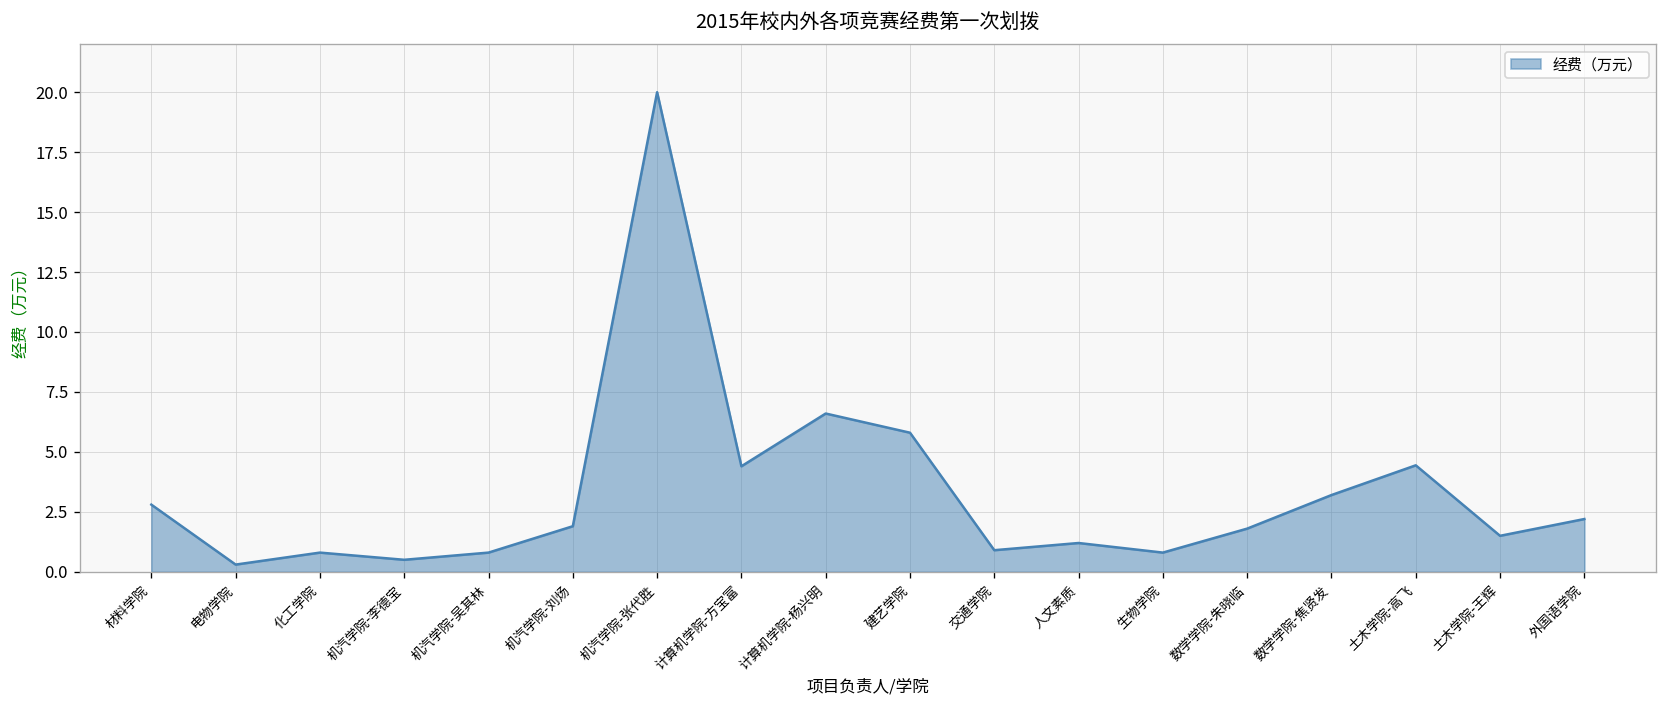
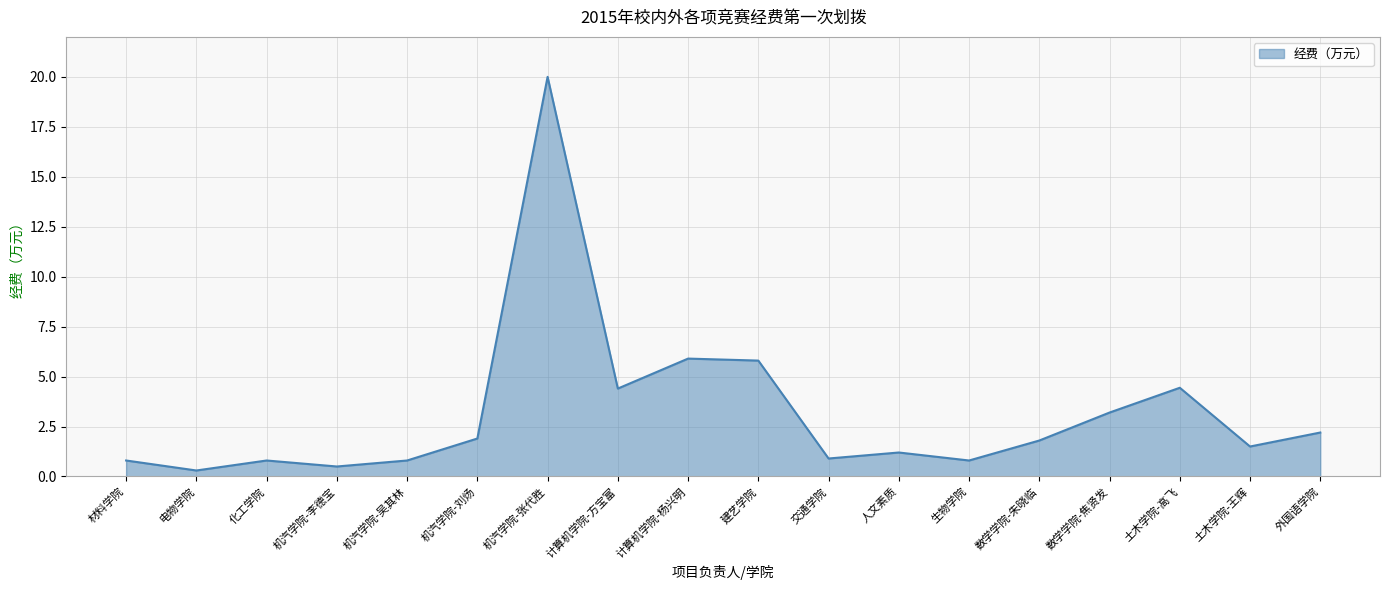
材料学院: 2.8 -> 0.8
计算机学院-杨兴明: 6.6 -> 5.9
